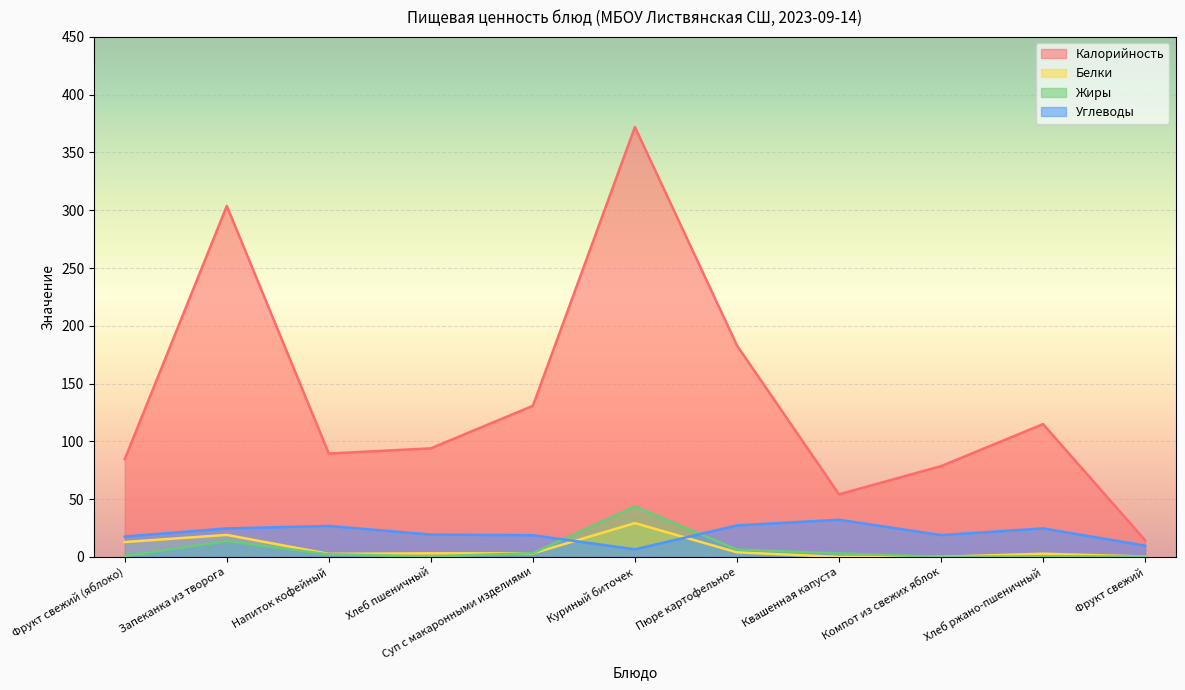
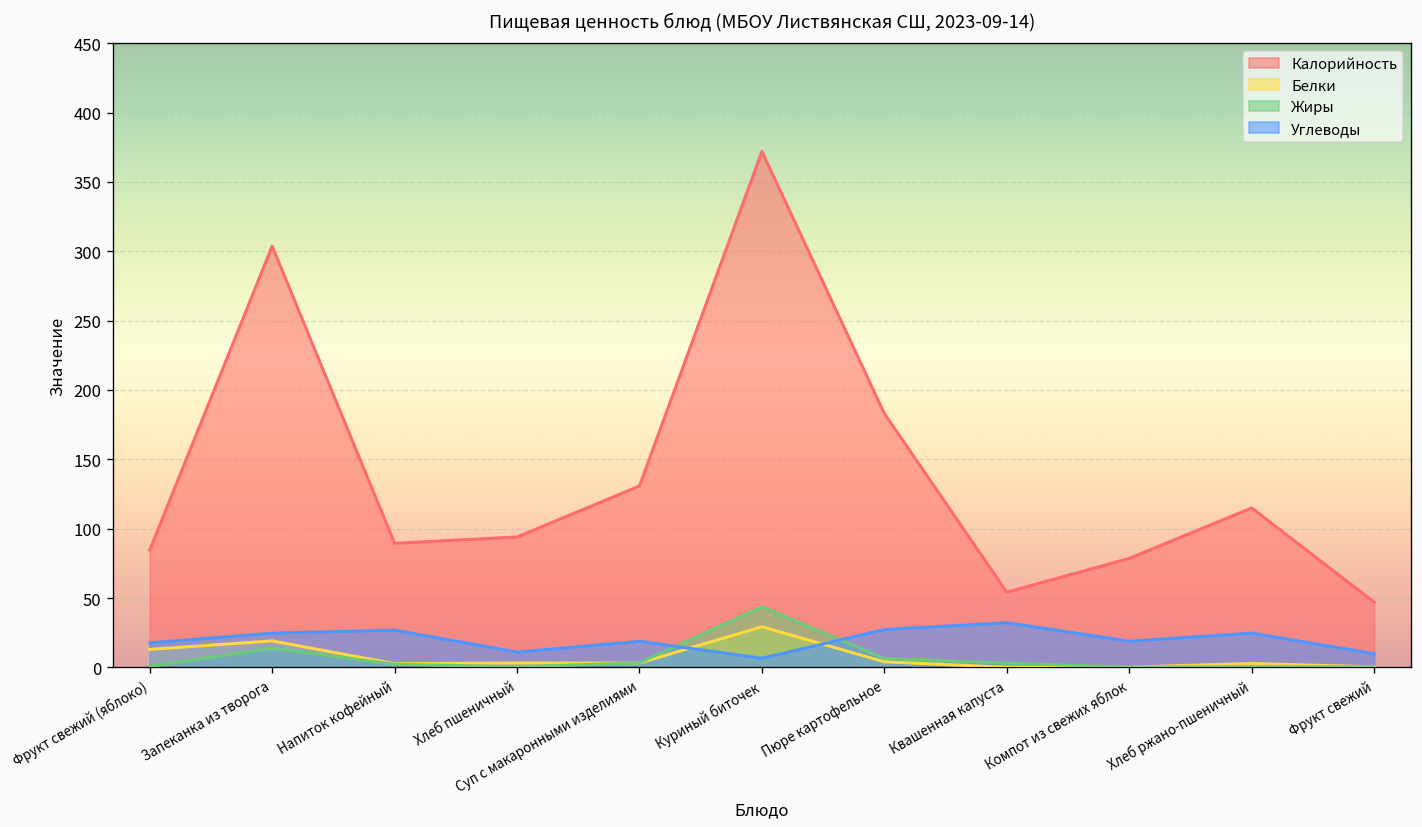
Углеводы, Хлеб пшеничный: 19 -> 11
Калорийность, Фрукт свежий: 15 -> 47
